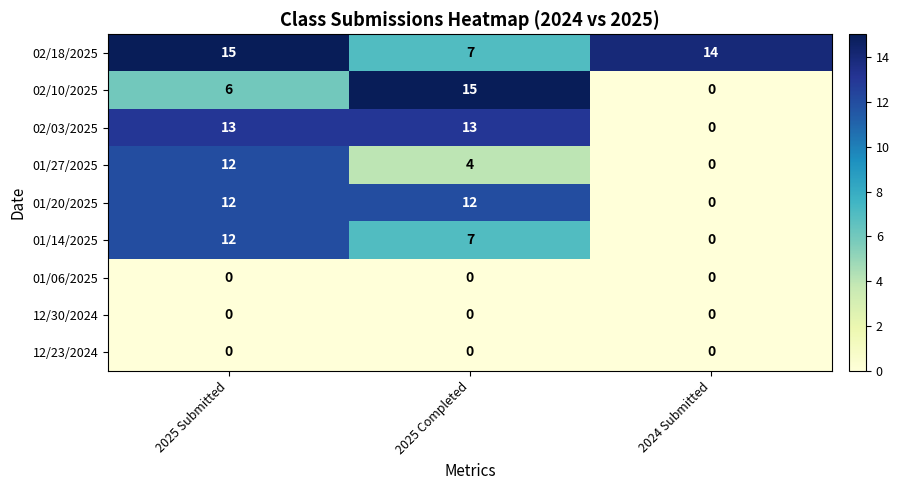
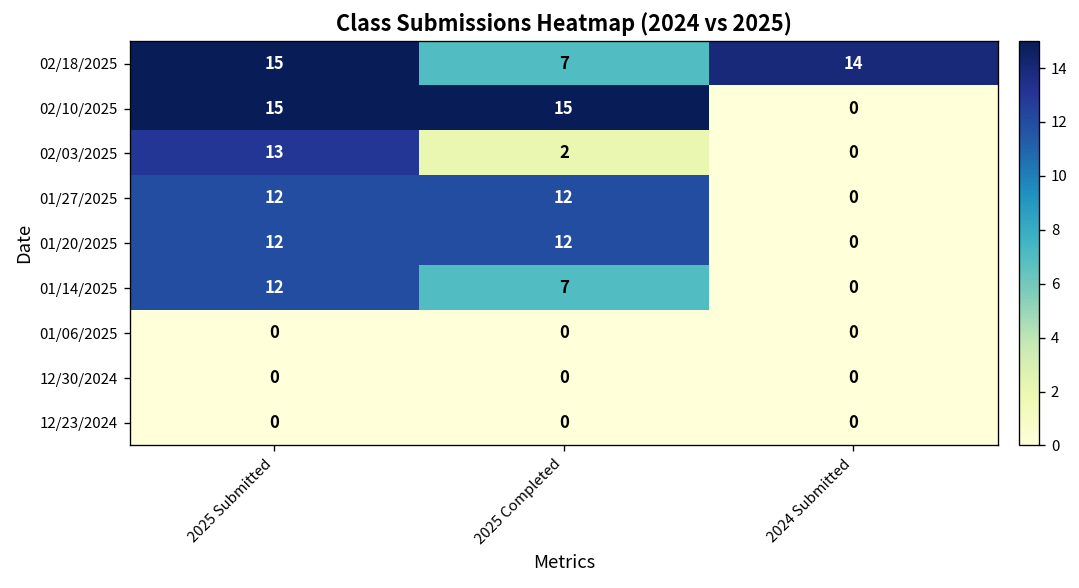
02/10/2025, 2025 Submitted: 6 -> 15
02/03/2025, 2025 Completed: 13 -> 2
01/27/2025, 2025 Completed: 4 -> 12
